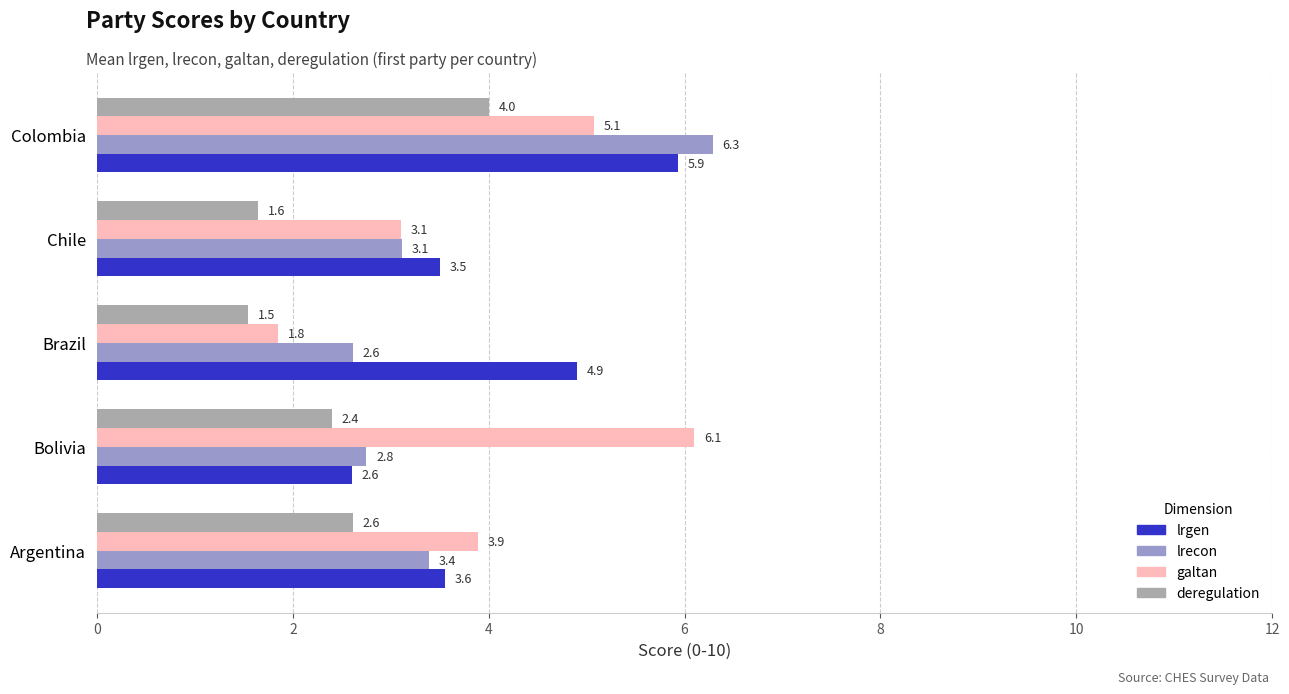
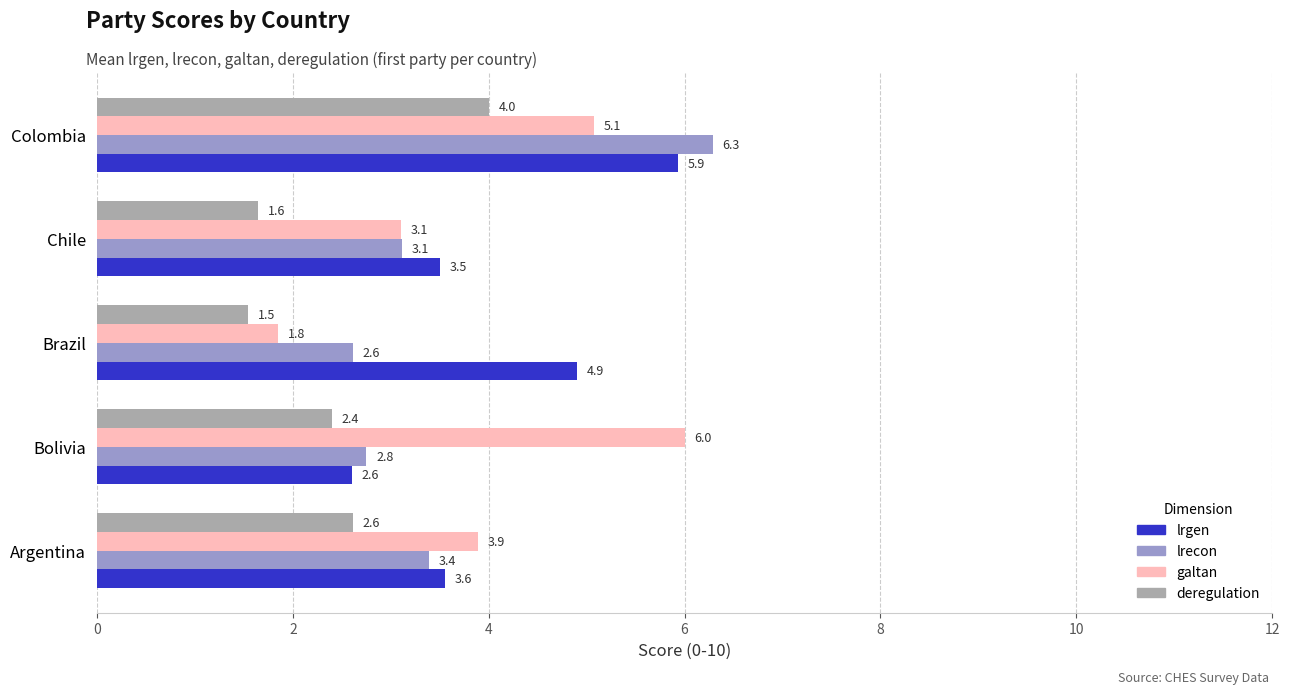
galtan, Bolivia: 6.1 -> 6.0
